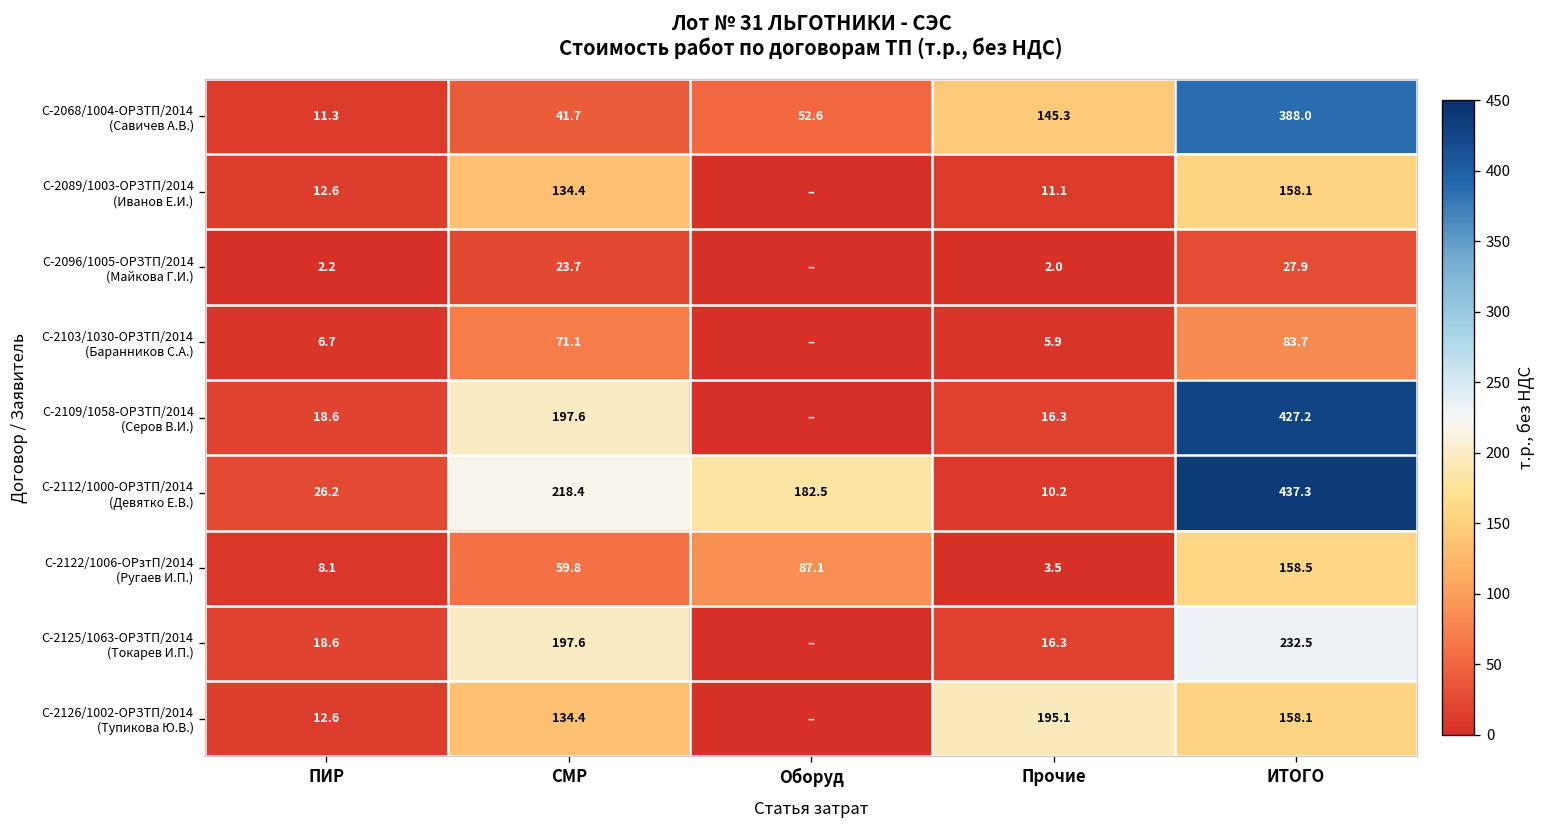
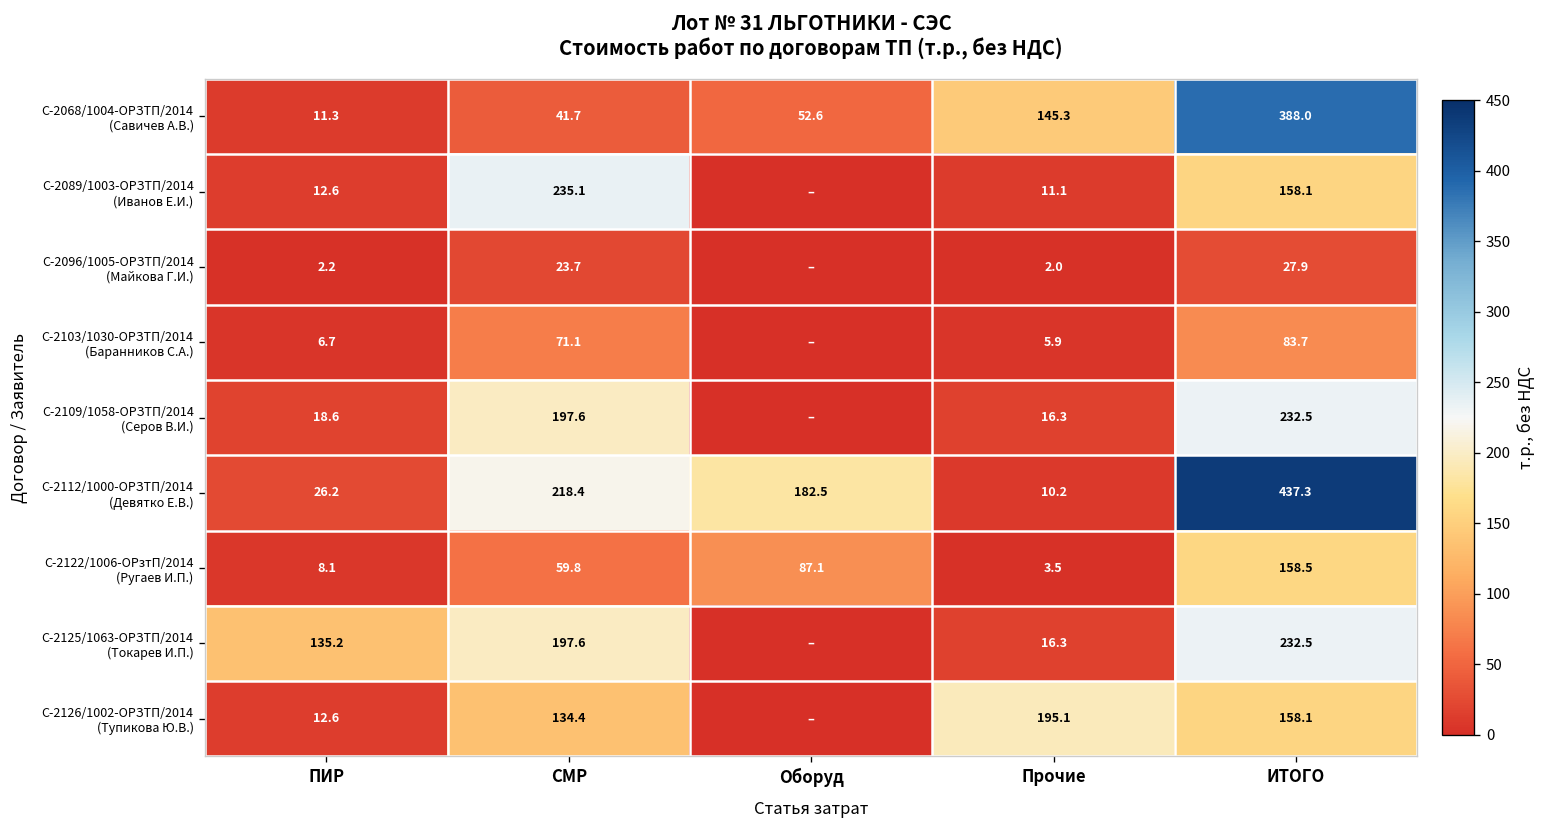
С-2089/1003-ОРЗТП/2014 (Иванов Е.И.), СМР: 134.4 -> 235.1
С-2109/1058-ОРЗТП/2014 (Серов В.И.), ИТОГО: 427.2 -> 232.5
С-2125/1063-ОРЗТП/2014 (Токарев И.П.), ПИР: 18.6 -> 135.2
